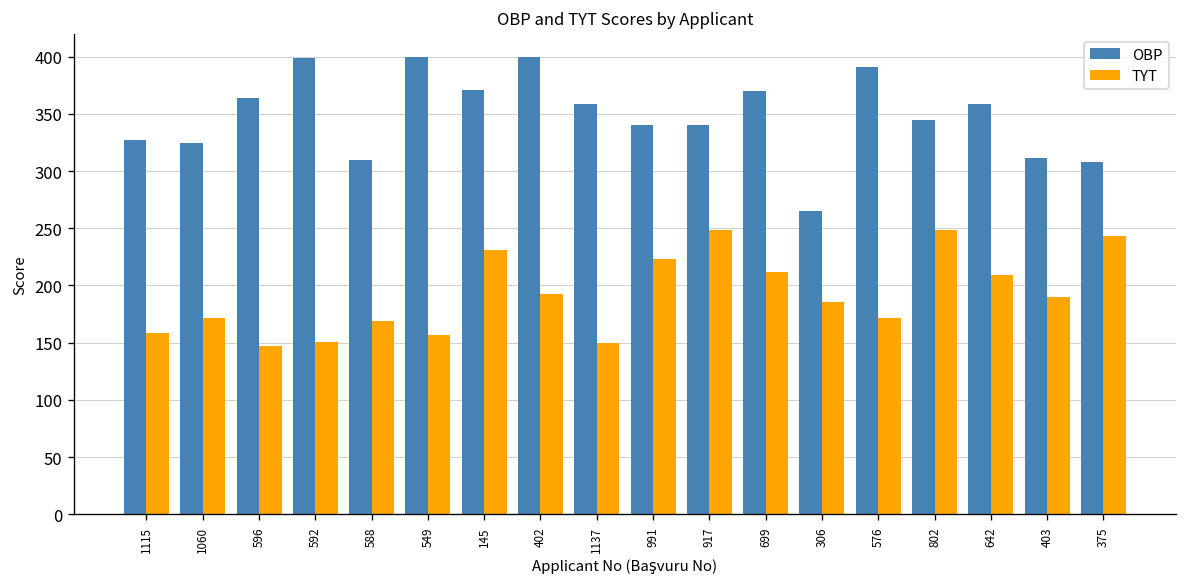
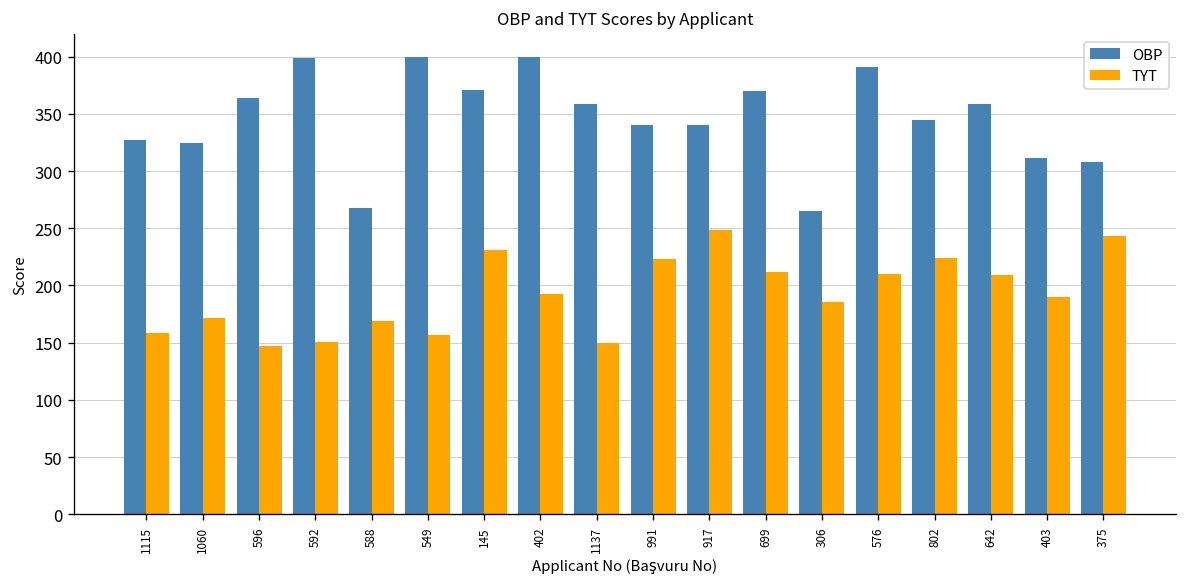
OBP, 588: 310 -> 270
TYT, 576: 170 -> 210
TYT, 802: 250 -> 220
